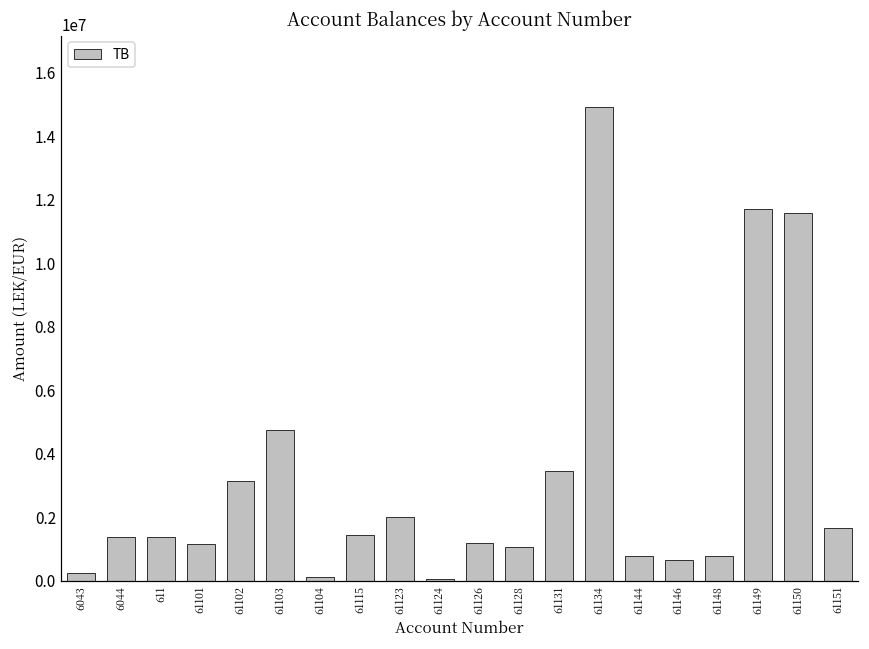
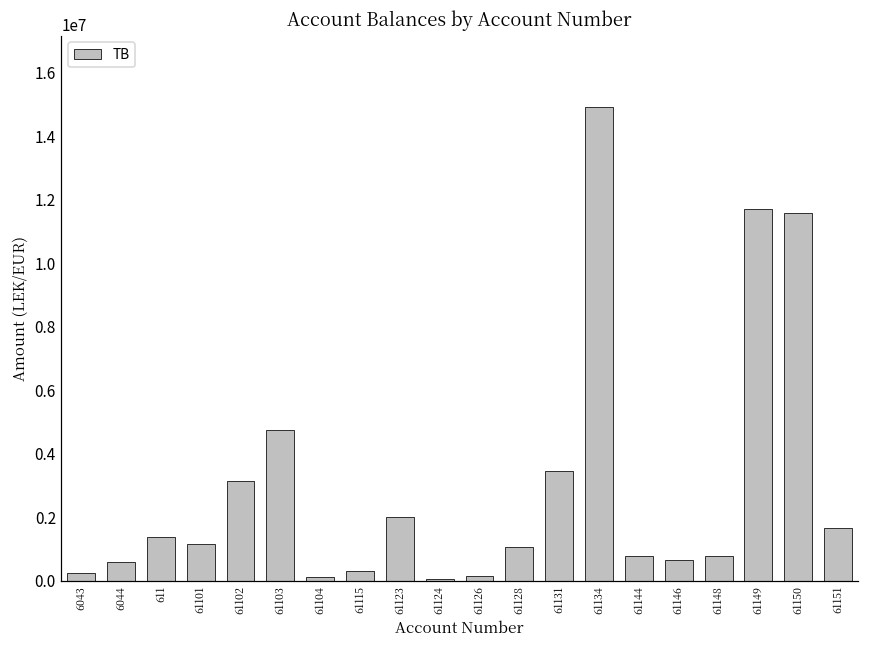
6044: 1400000 -> 600000
61115: 1400000 -> 300000
61126: 1200000 -> 200000
